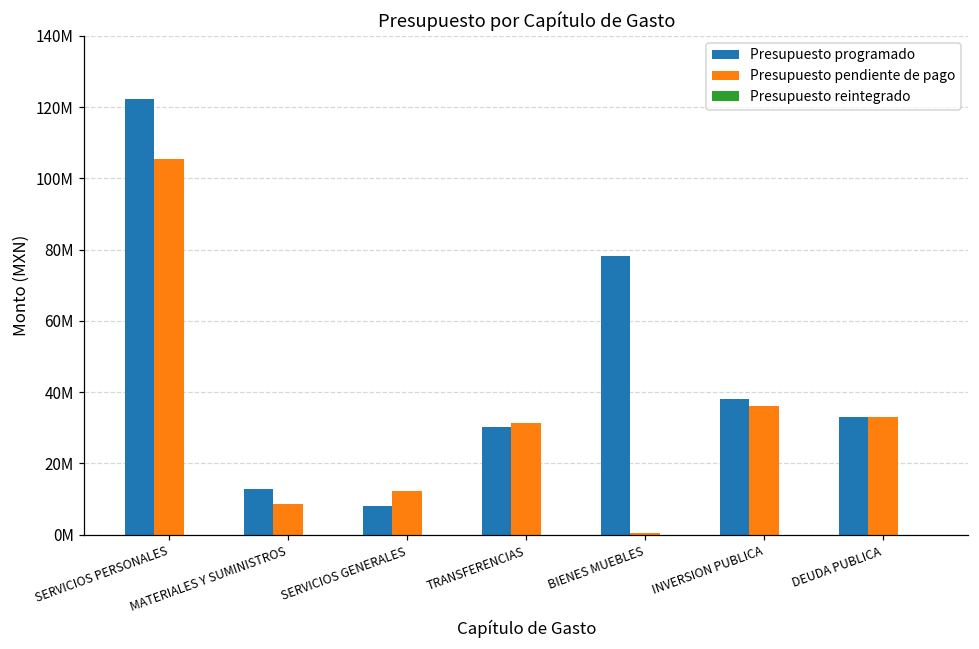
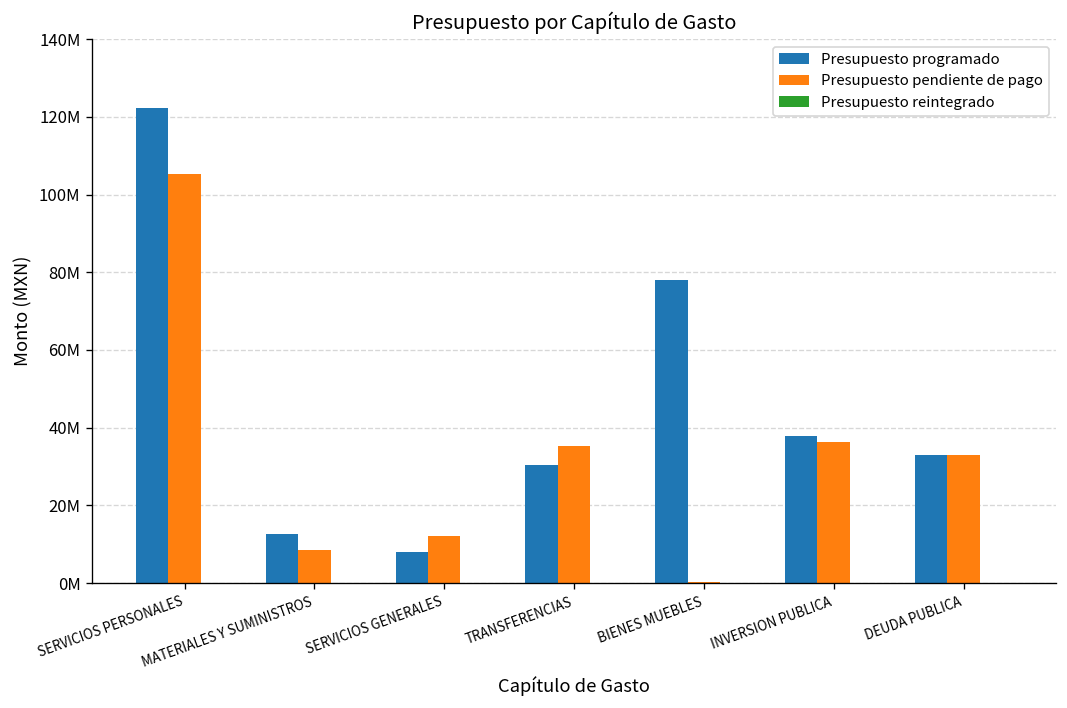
Presupuesto pendiente de pago, TRANSFERENCIAS: 31000000 -> 35000000
